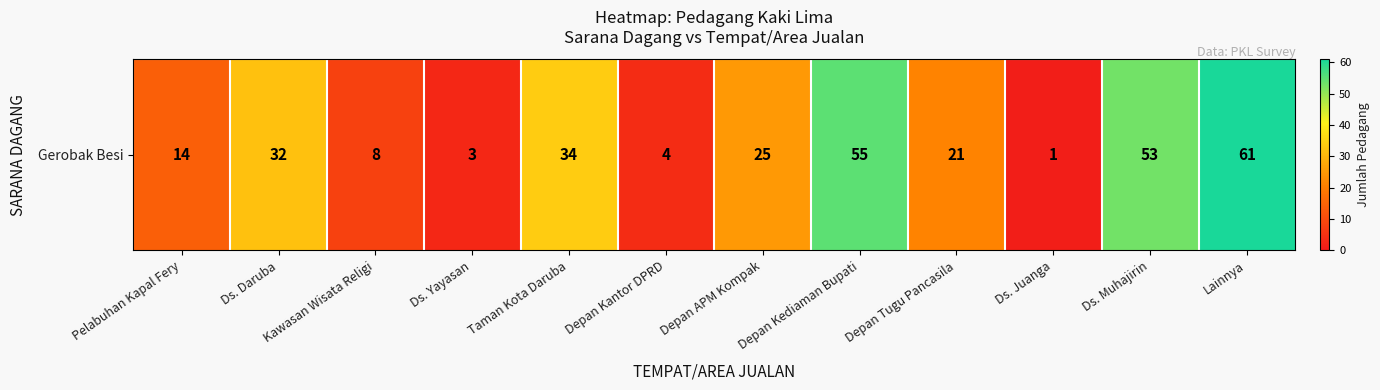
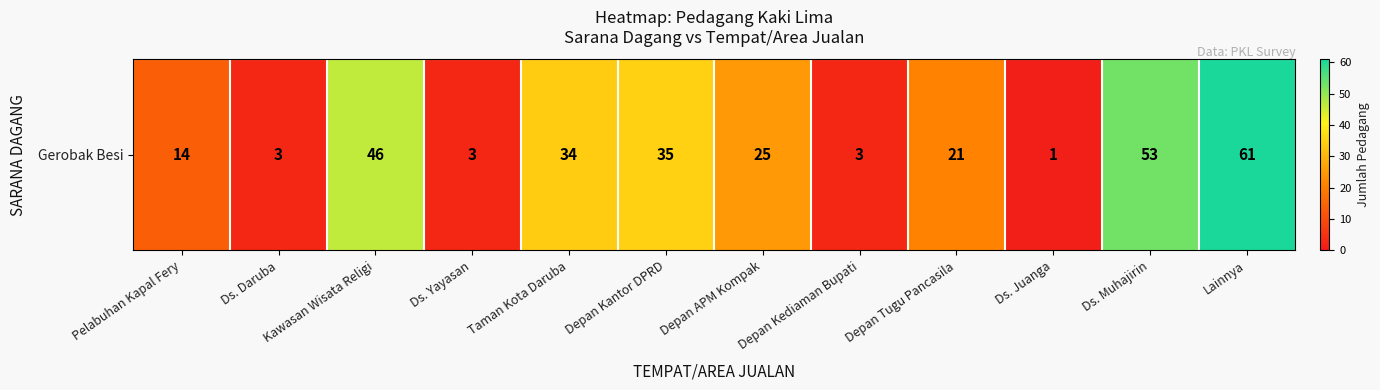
Gerobak Besi, Ds. Daruba: 32 -> 3
Gerobak Besi, Kawasan Wisata Religi: 8 -> 46
Gerobak Besi, Depan Kantor DPRD: 4 -> 35
Gerobak Besi, Depan Kediaman Bupati: 55 -> 3
